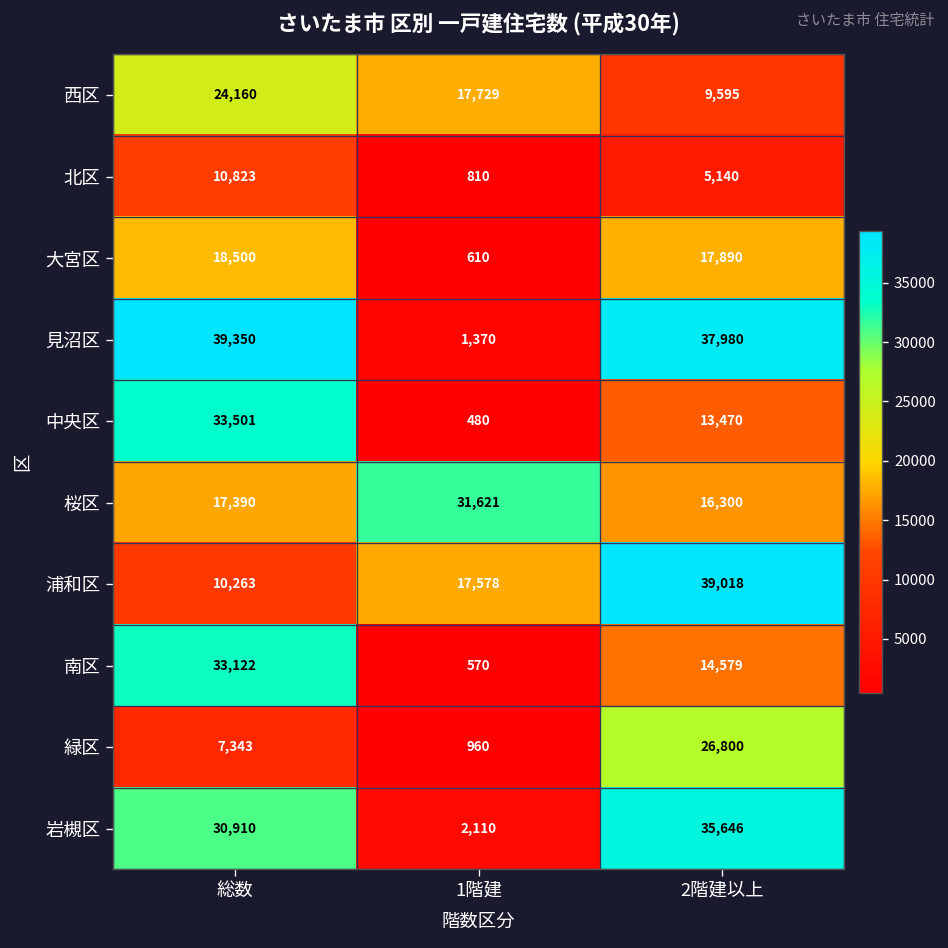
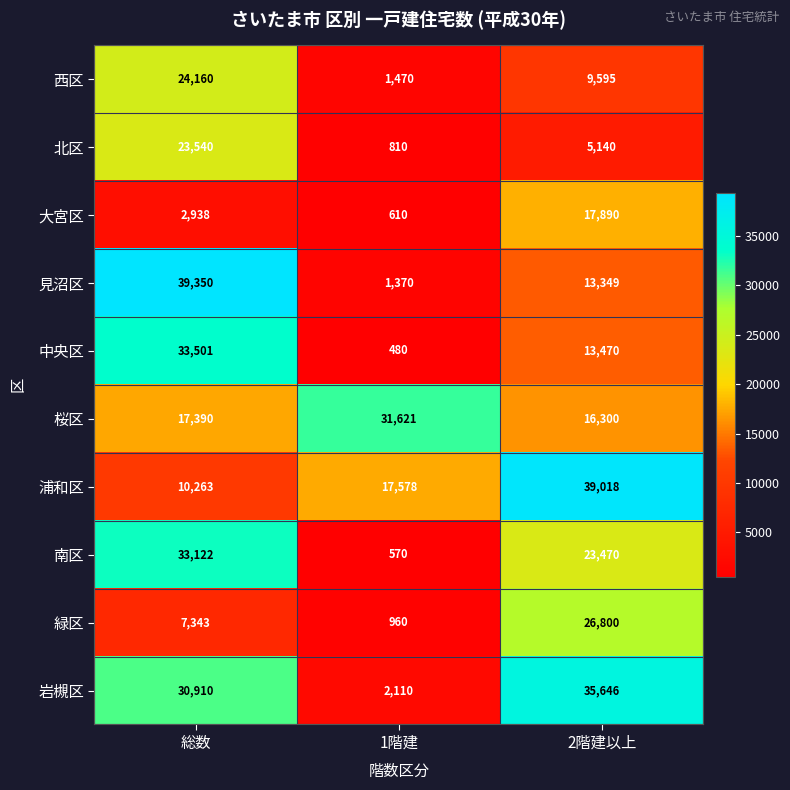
西区, 1階建: 17,729 -> 1,470
北区, 総数: 10,823 -> 23,540
大宮区, 総数: 18,500 -> 2,938
見沼区, 2階建以上: 37,980 -> 13,349
南区, 2階建以上: 14,579 -> 23,470
